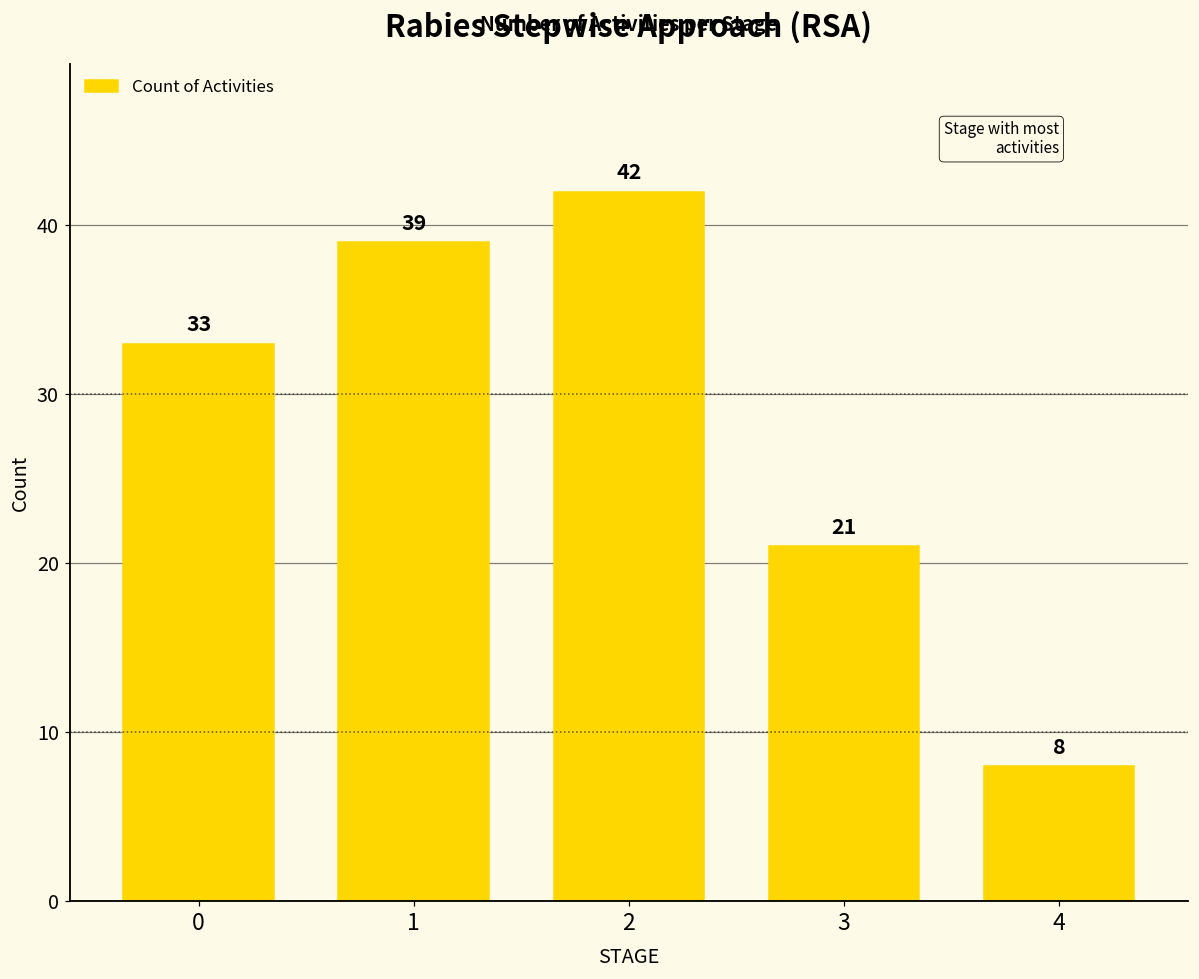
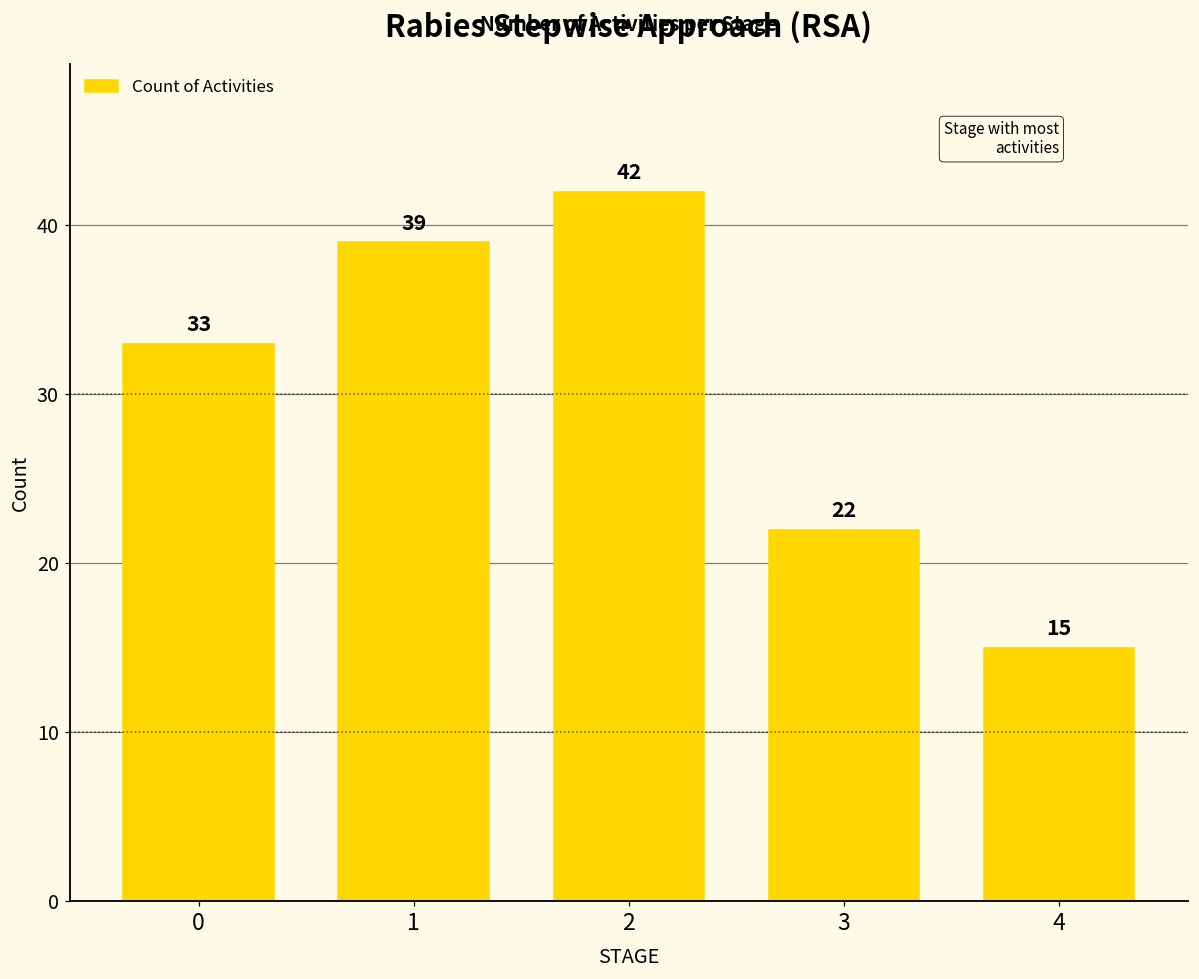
3: 21 -> 22
4: 8 -> 15
